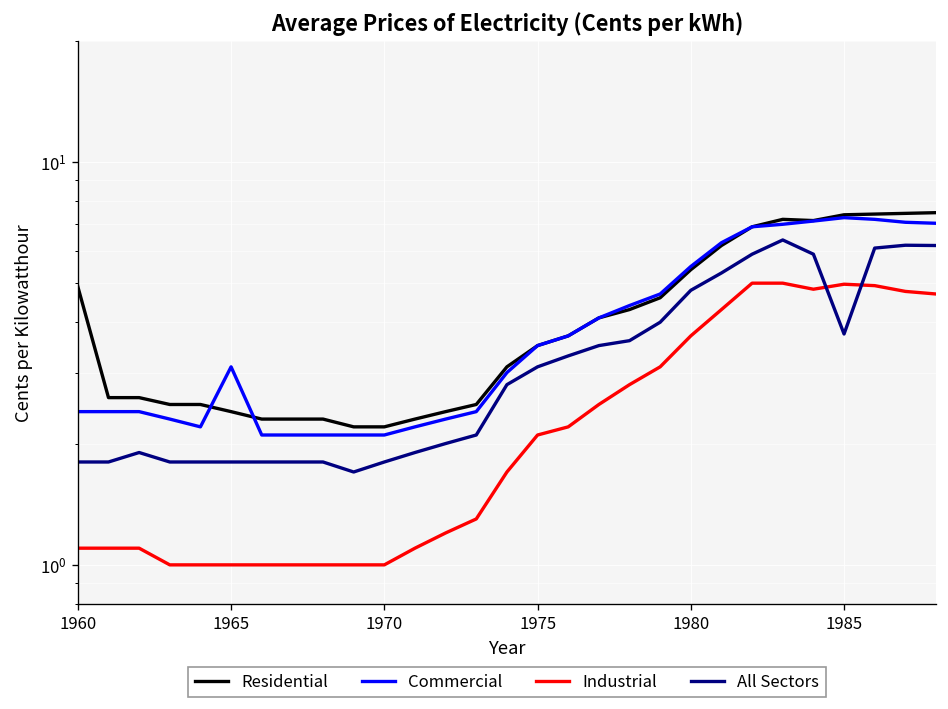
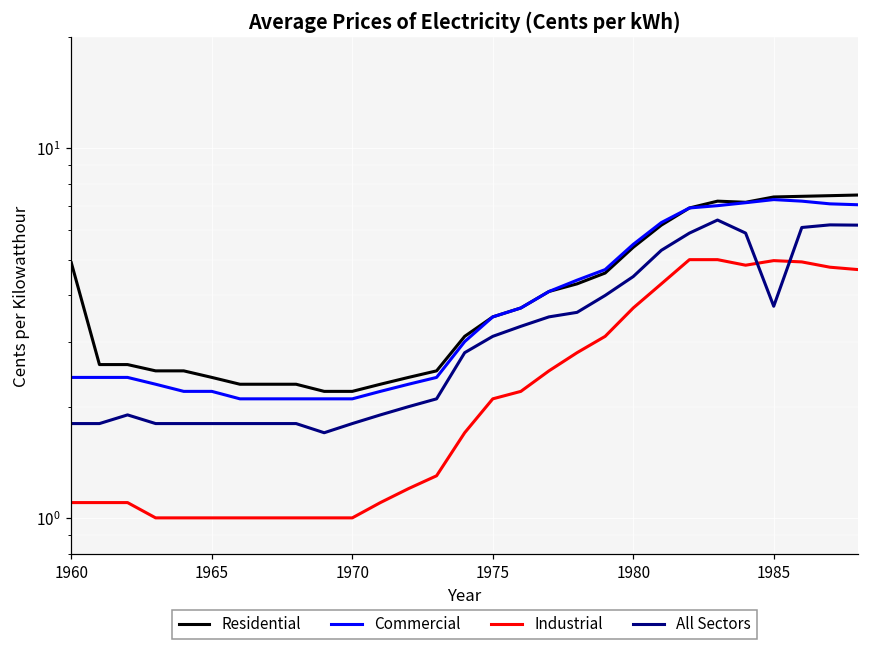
Commercial, 1965: 3.1 -> 2.2
All Sectors, 1980: 4.8 -> 4.5
